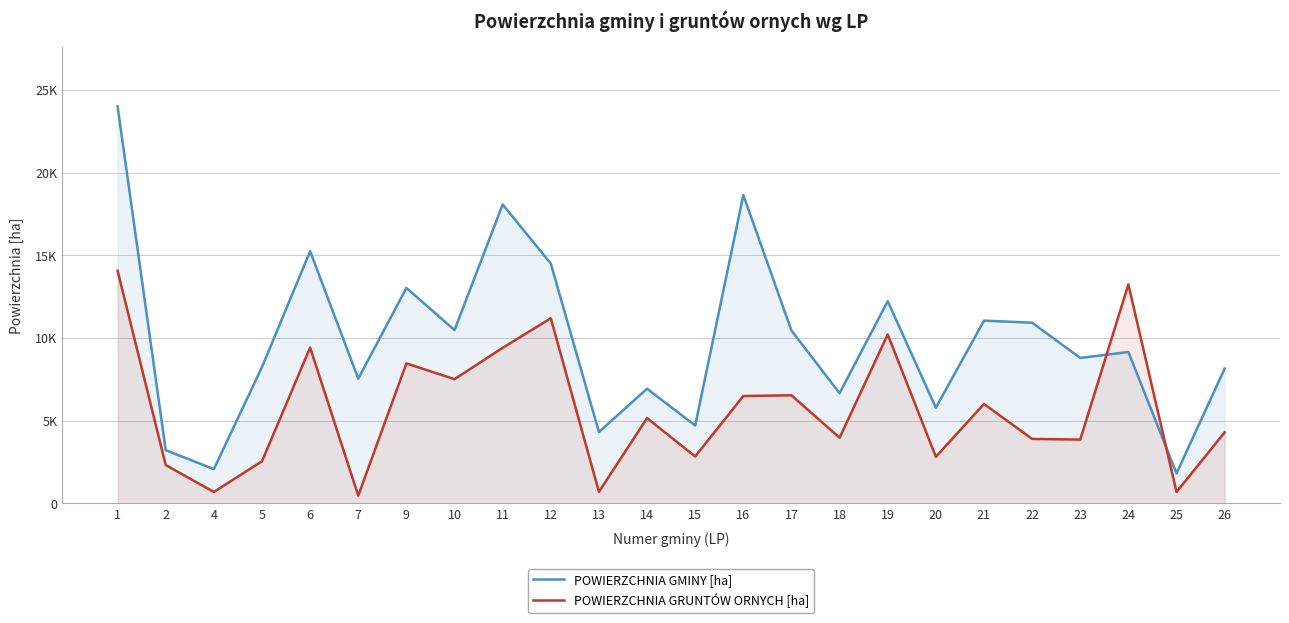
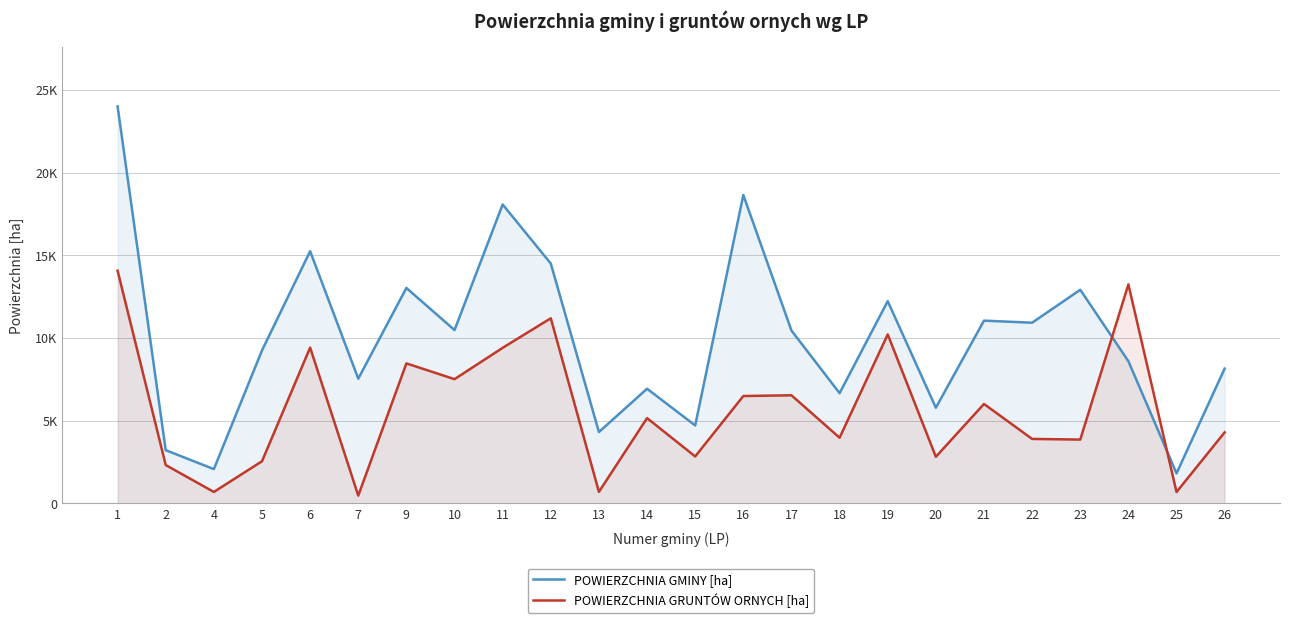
POWIERZCHNIA GMINY [ha], 5: 8200 -> 9300
POWIERZCHNIA GMINY [ha], 23: 8800 -> 12900
POWIERZCHNIA GMINY [ha], 24: 9200 -> 8600
